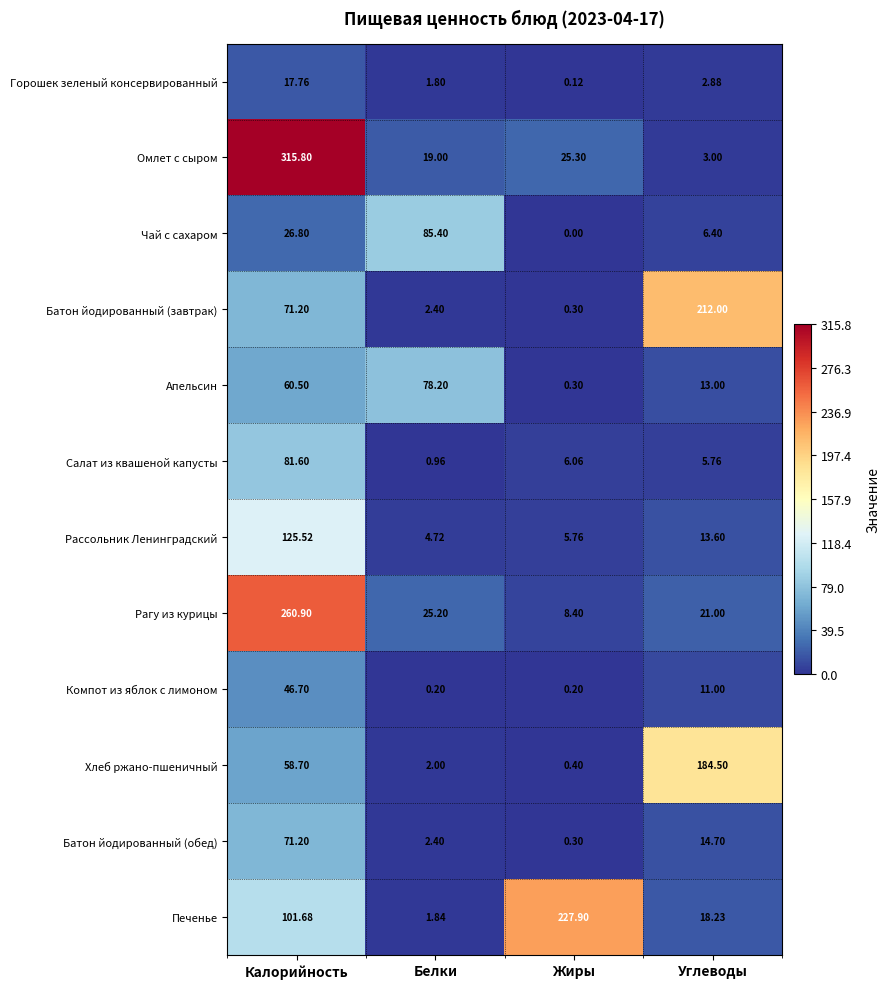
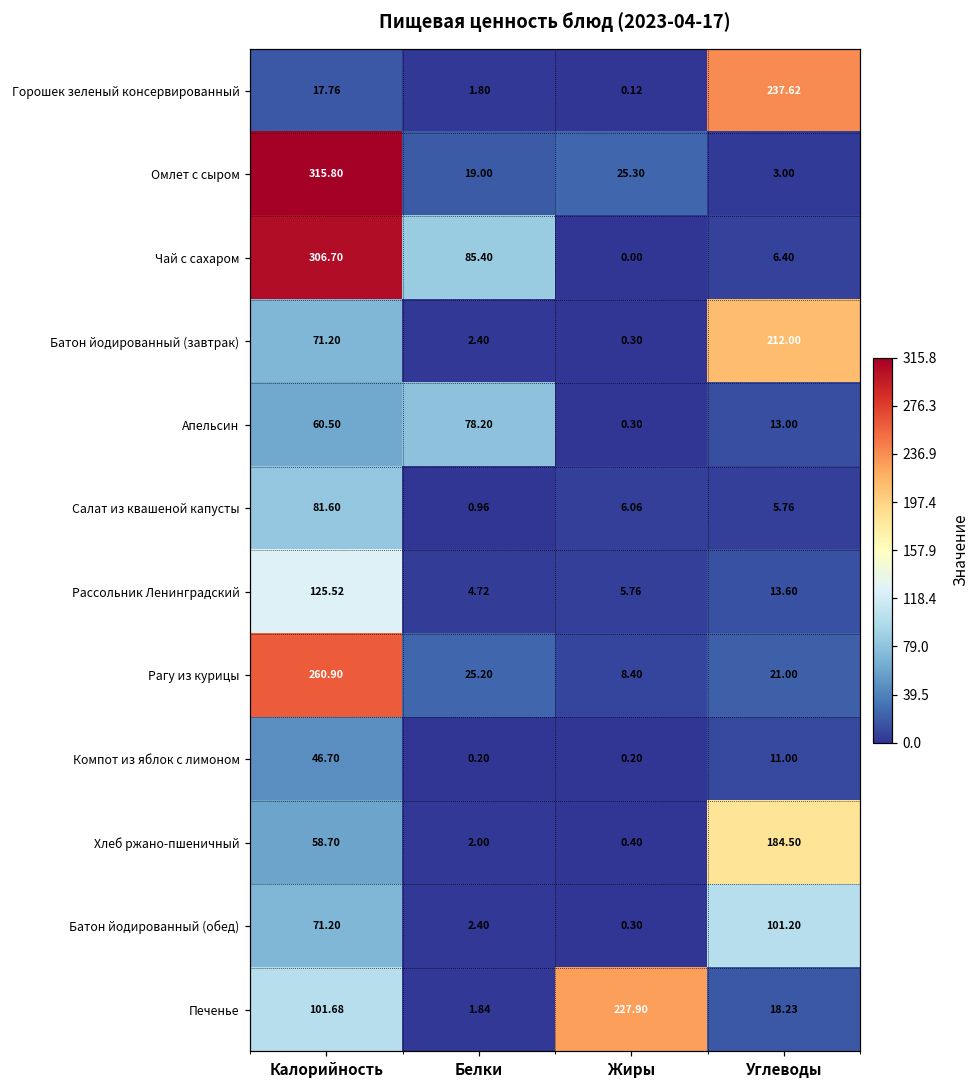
Горошек зеленый консервированный, Углеводы: 2.88 -> 237.62
Чай с сахаром, Калорийность: 26.80 -> 306.70
Батон йодированный (обед), Углеводы: 14.70 -> 101.20
